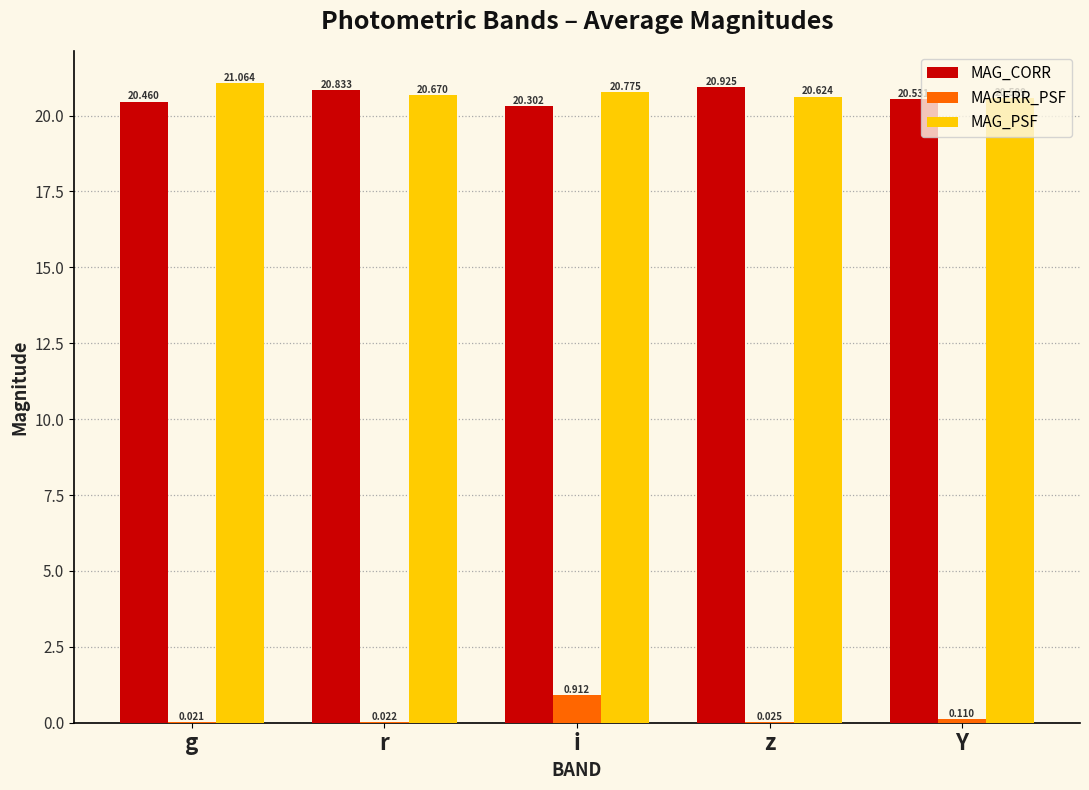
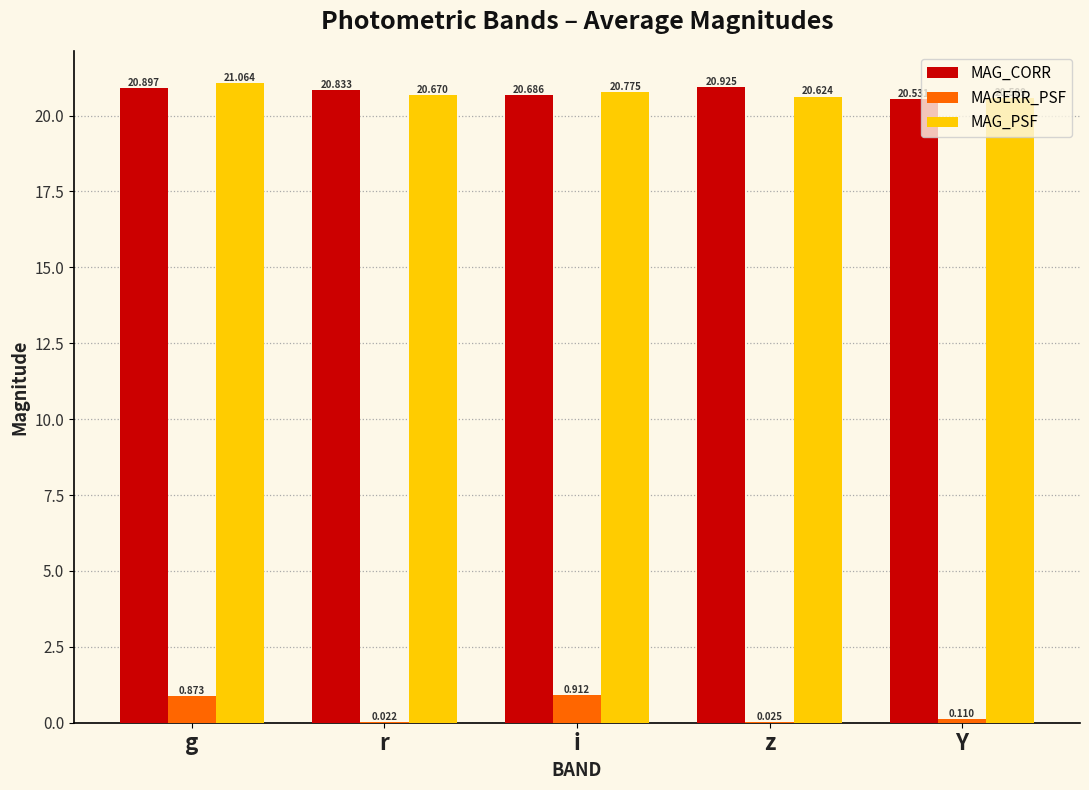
MAG_CORR, g: 20.460 -> 20.897
MAGERR_PSF, g: 0.021 -> 0.873
MAG_CORR, i: 20.302 -> 20.686
